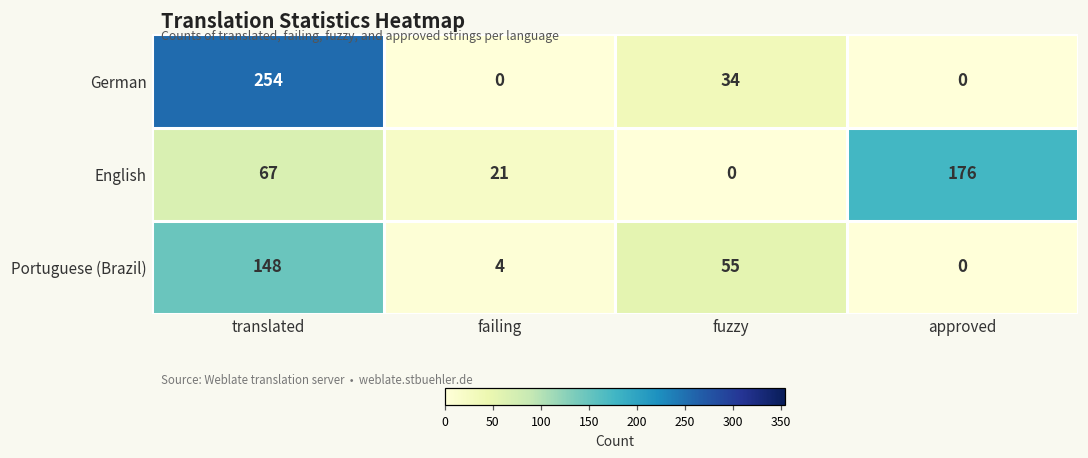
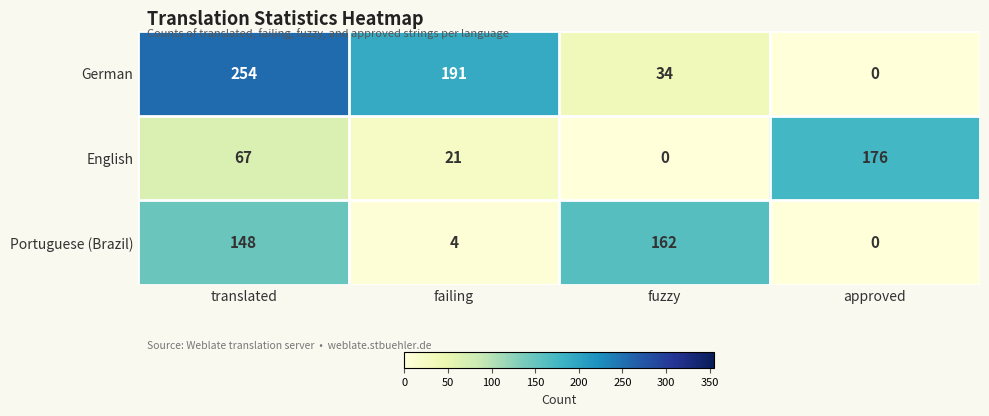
German, failing: 0 -> 191
Portuguese (Brazil), fuzzy: 55 -> 162
